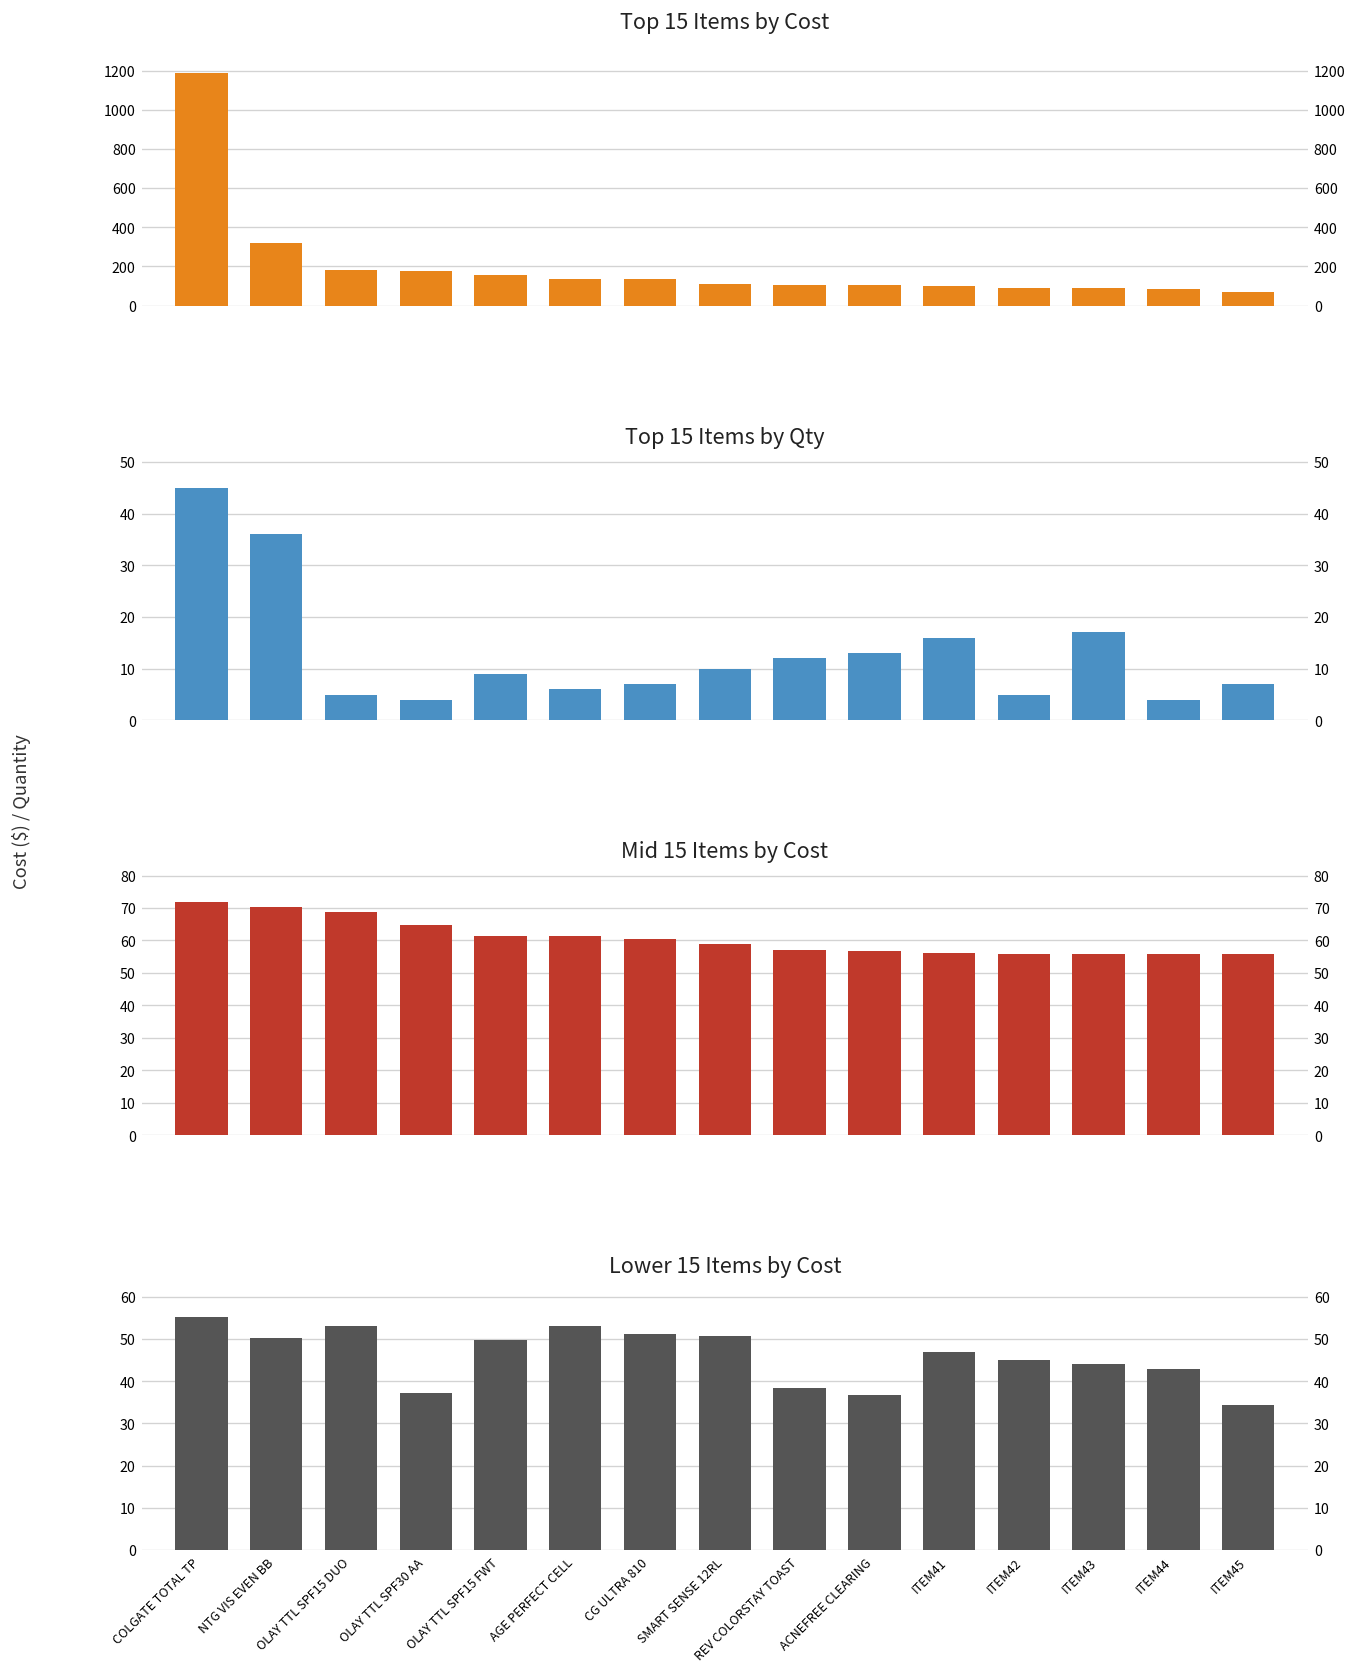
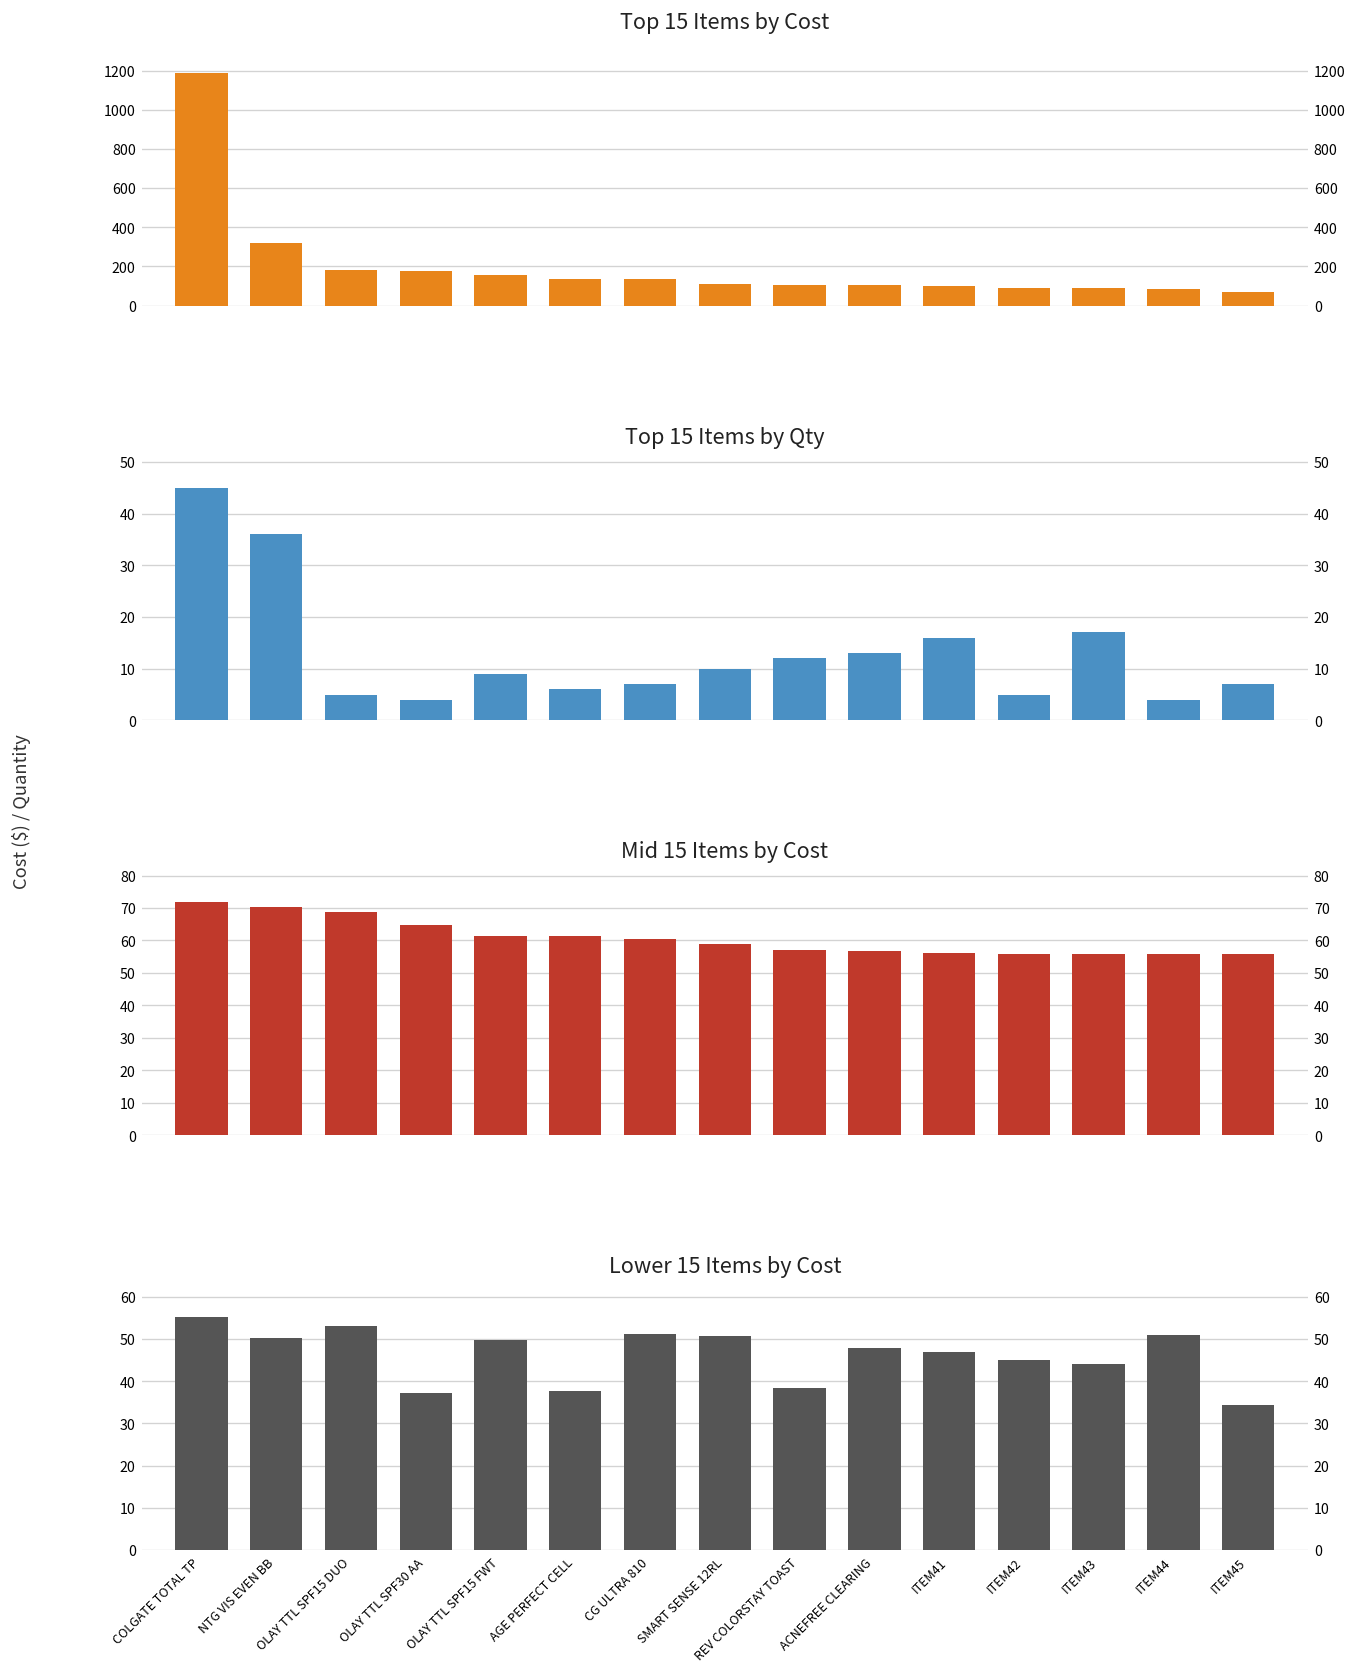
Lower 15 Items by Cost, AGE PERFECT CELL: 53 -> 38
Lower 15 Items by Cost, ACNEFREE CLEARING: 37 -> 48
Lower 15 Items by Cost, ITEM44: 43 -> 51
